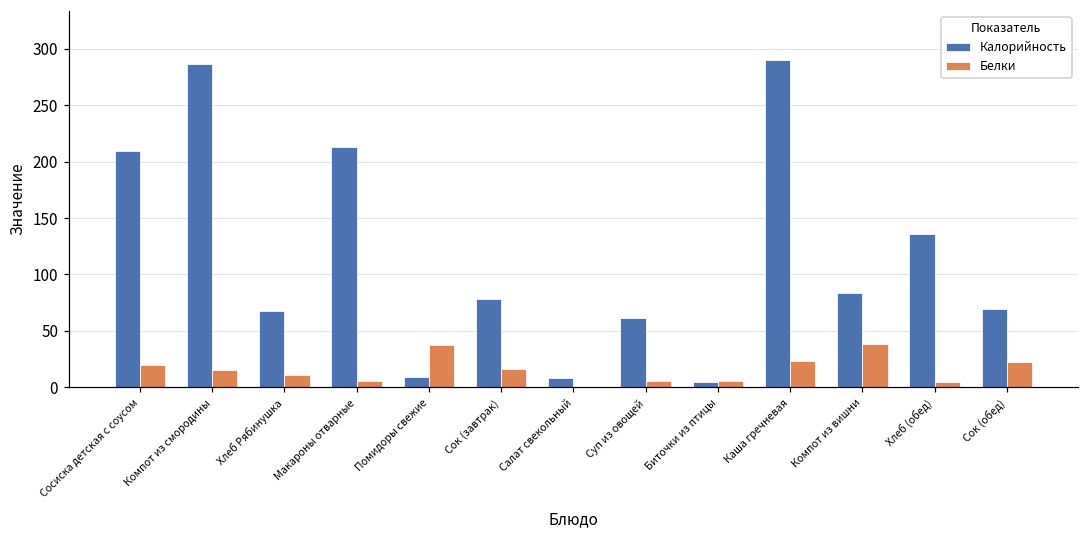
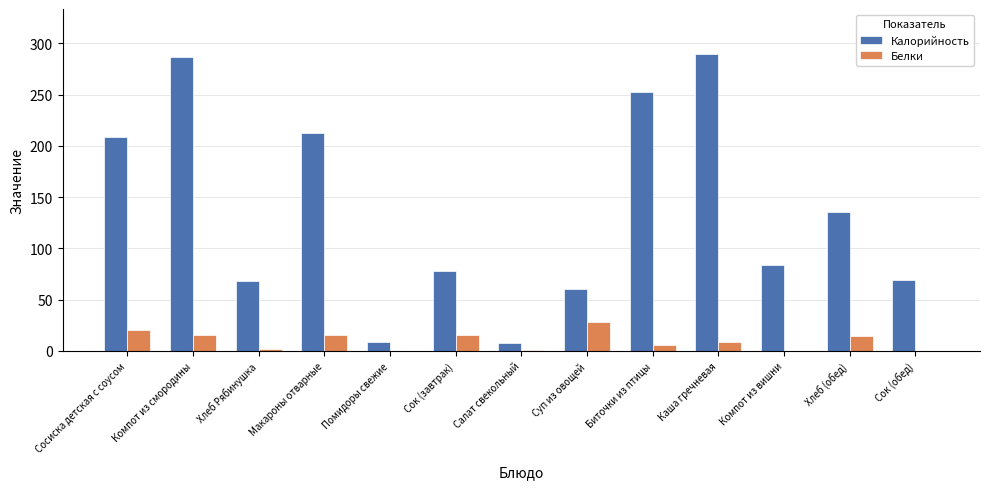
Белки, Хлеб Рябинушка: 10 -> 2
Белки, Макароны отварные: 6 -> 16
Белки, Помидоры свежие: 37 -> 0
Белки, Суп из овощей: 5 -> 28
Калорийность, Биточки из птицы: 4 -> 252
Белки, Каша гречневая: 23 -> 8
Белки, Компот из вишни: 38 -> 0
Белки, Хлеб (обед): 5 -> 14
Белки, Сок (обед): 22 -> 0
